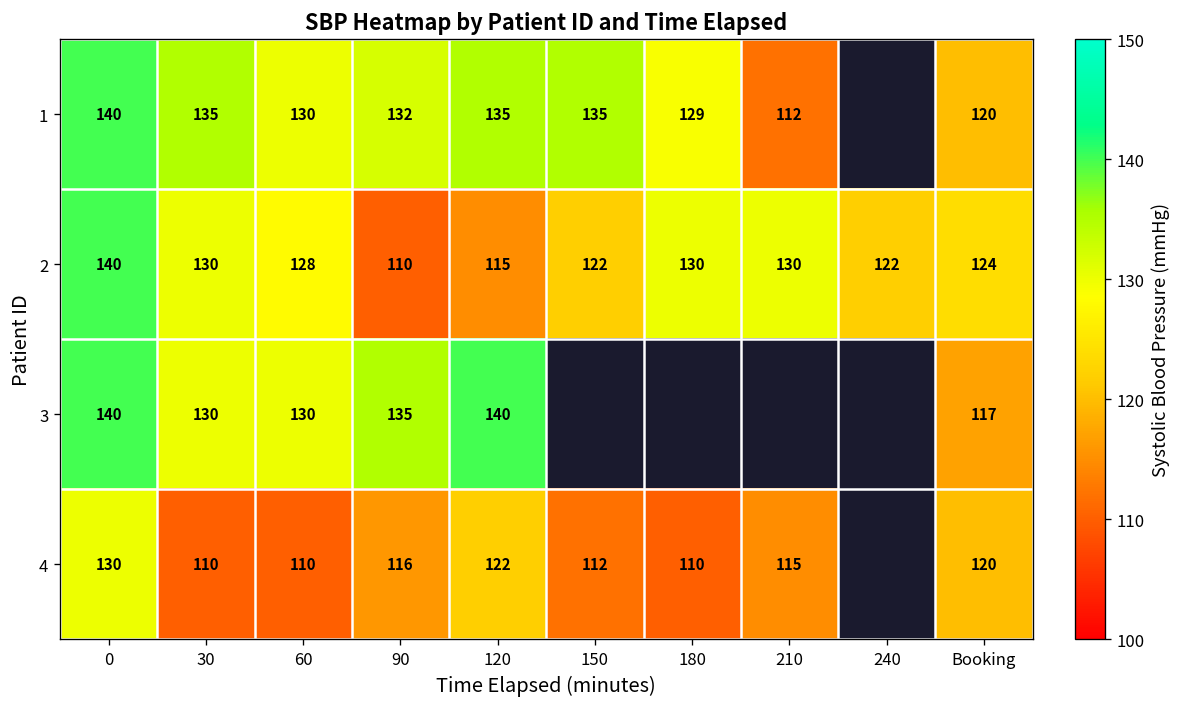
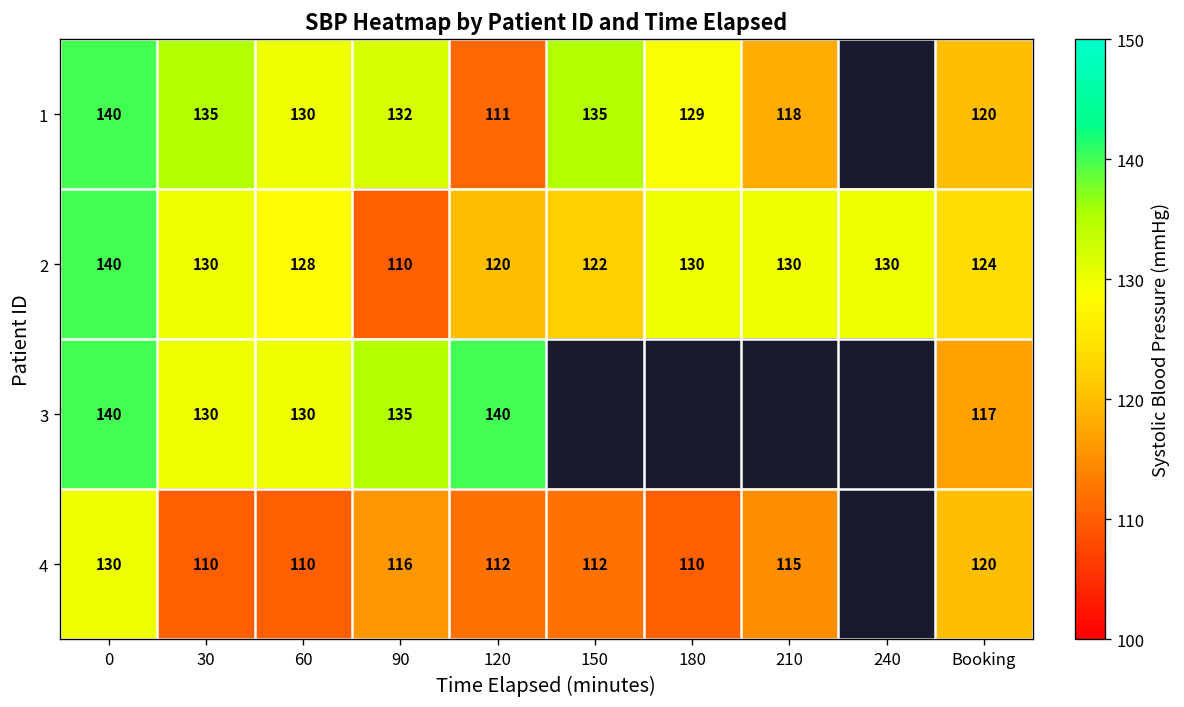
1, 120: 135 -> 111
1, 210: 112 -> 118
2, 120: 115 -> 120
2, 240: 122 -> 130
4, 120: 122 -> 112
